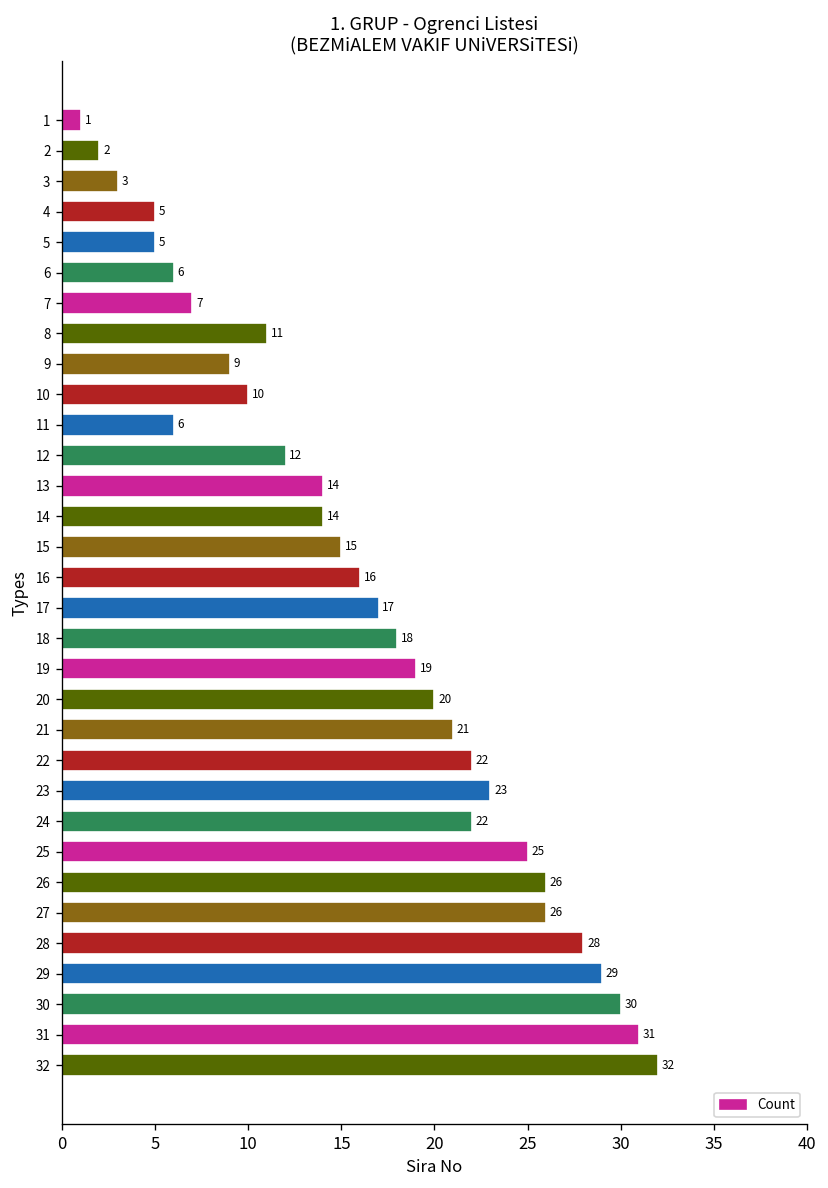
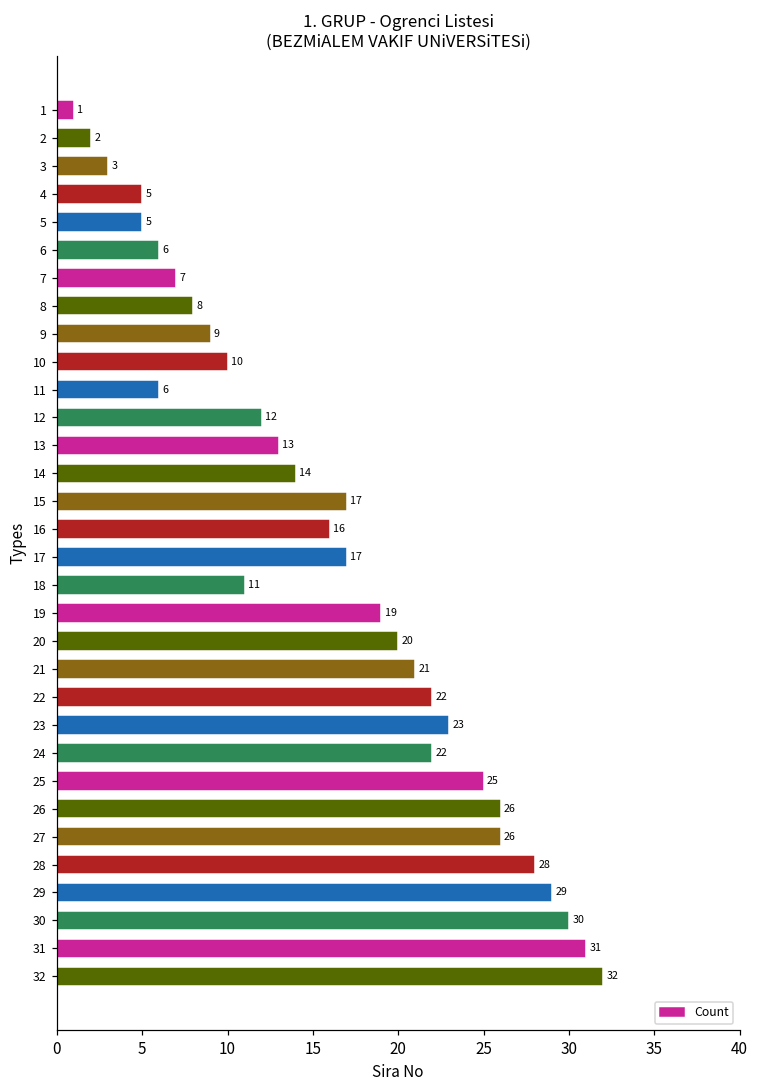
8: 11 -> 8
13: 14 -> 13
15: 15 -> 17
18: 18 -> 11
